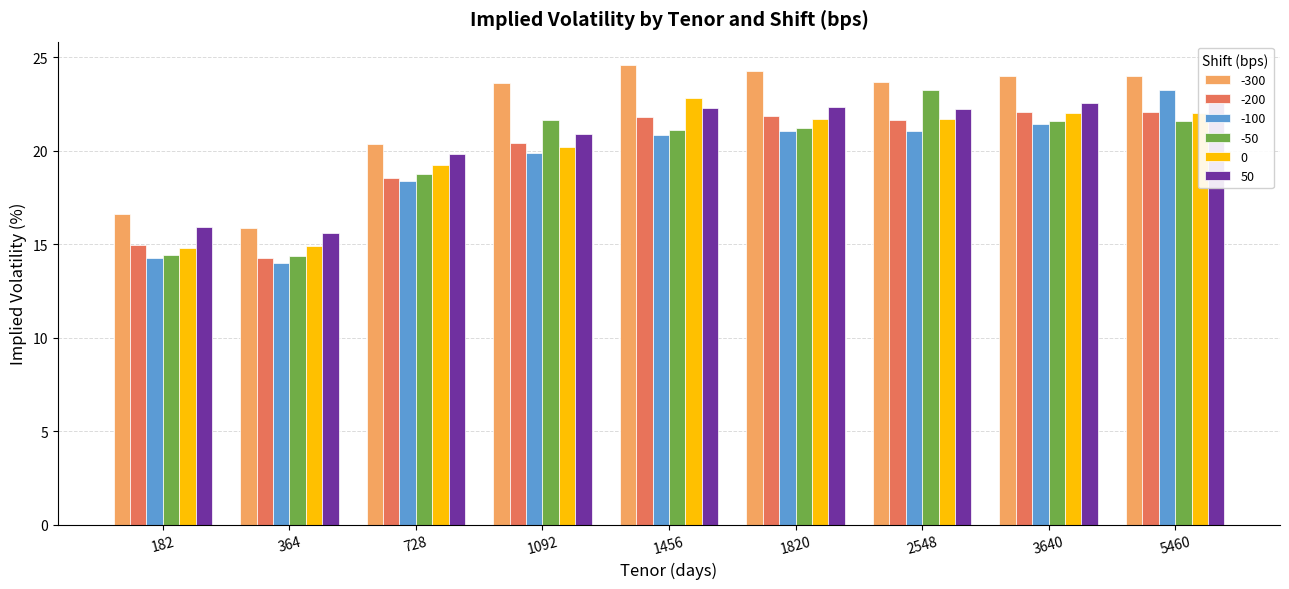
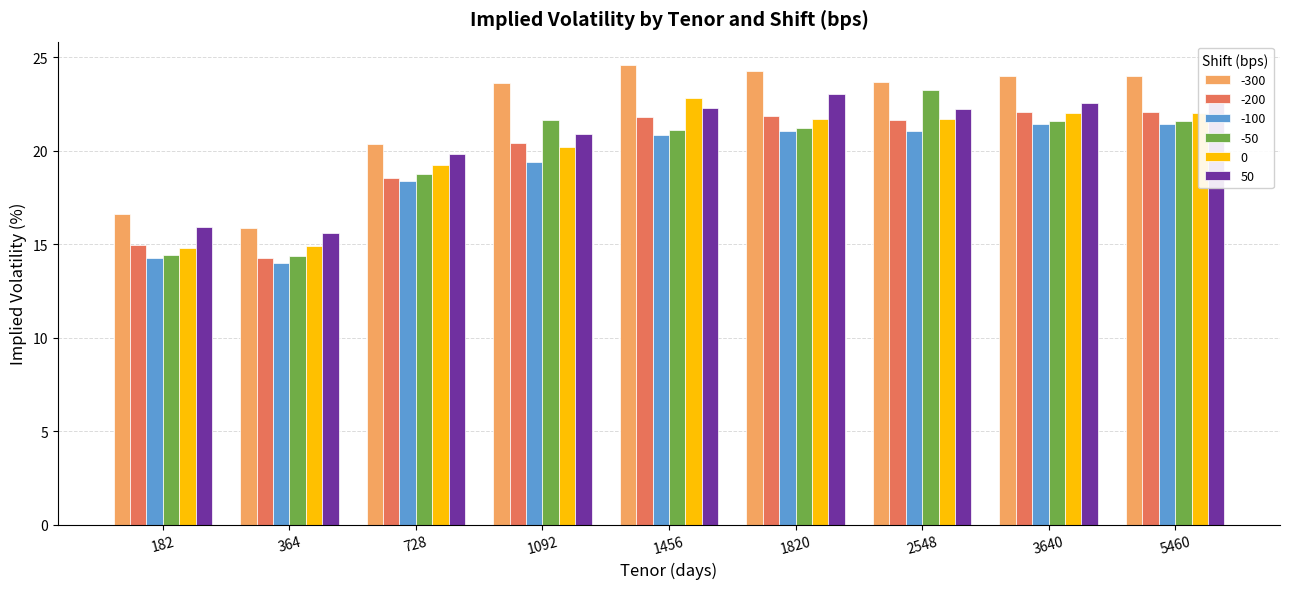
-100, 1092: 19.9 -> 19.4
50, 1820: 22.3 -> 23.1
-100, 5460: 23.3 -> 21.5
